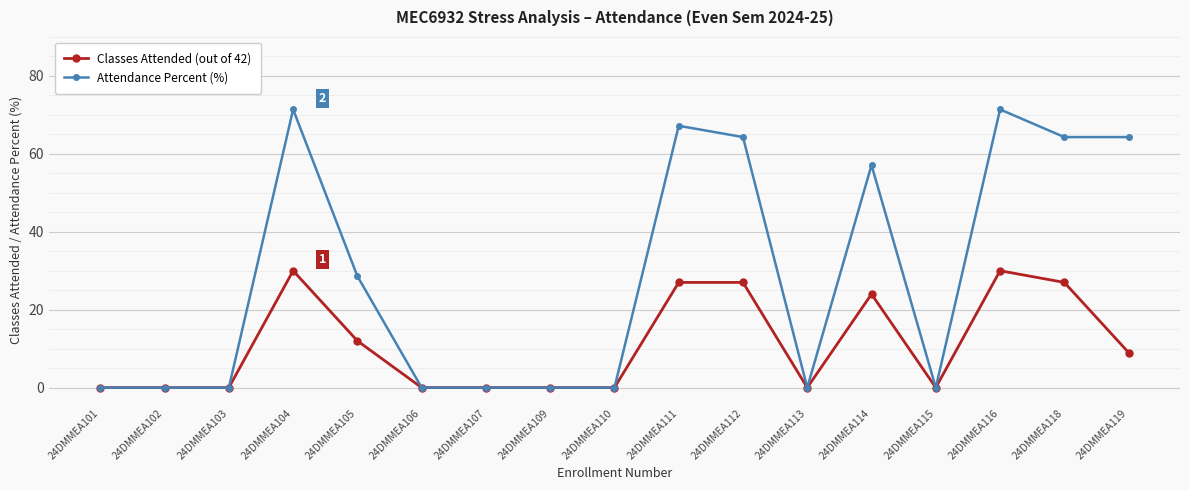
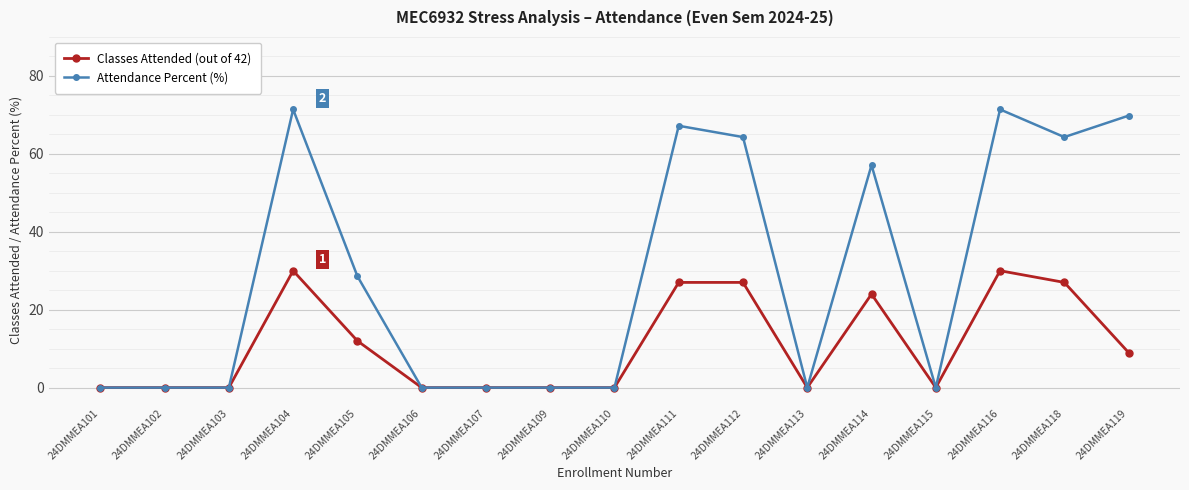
Attendance Percent (%), 24DMMEA119: 64 -> 70
